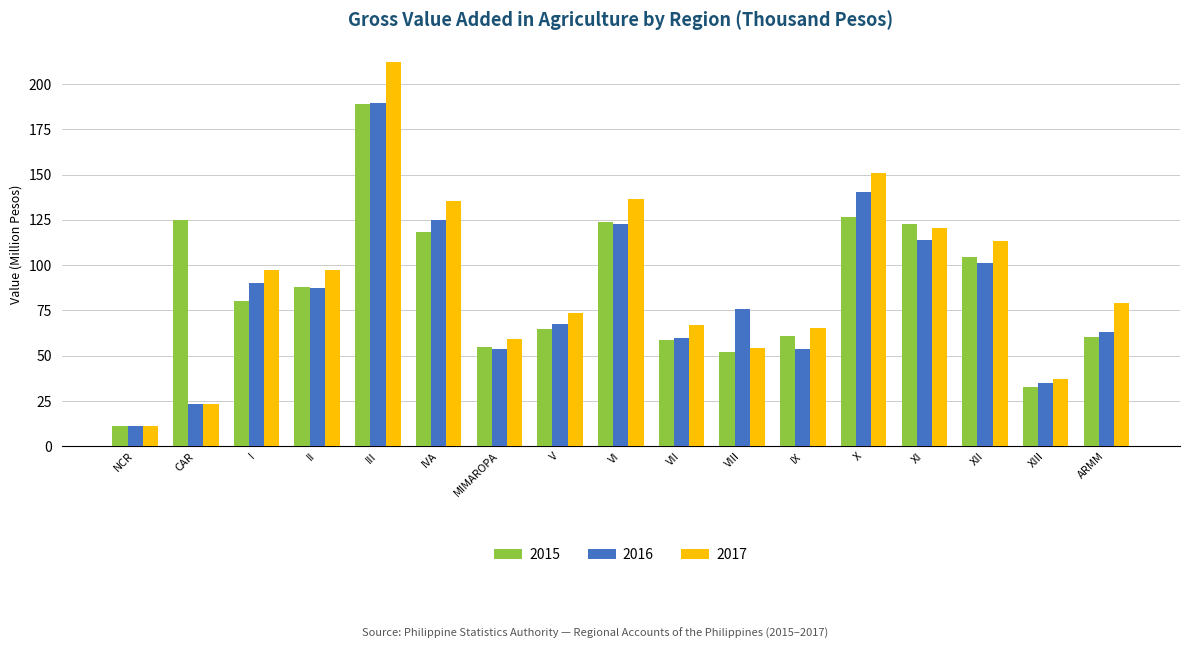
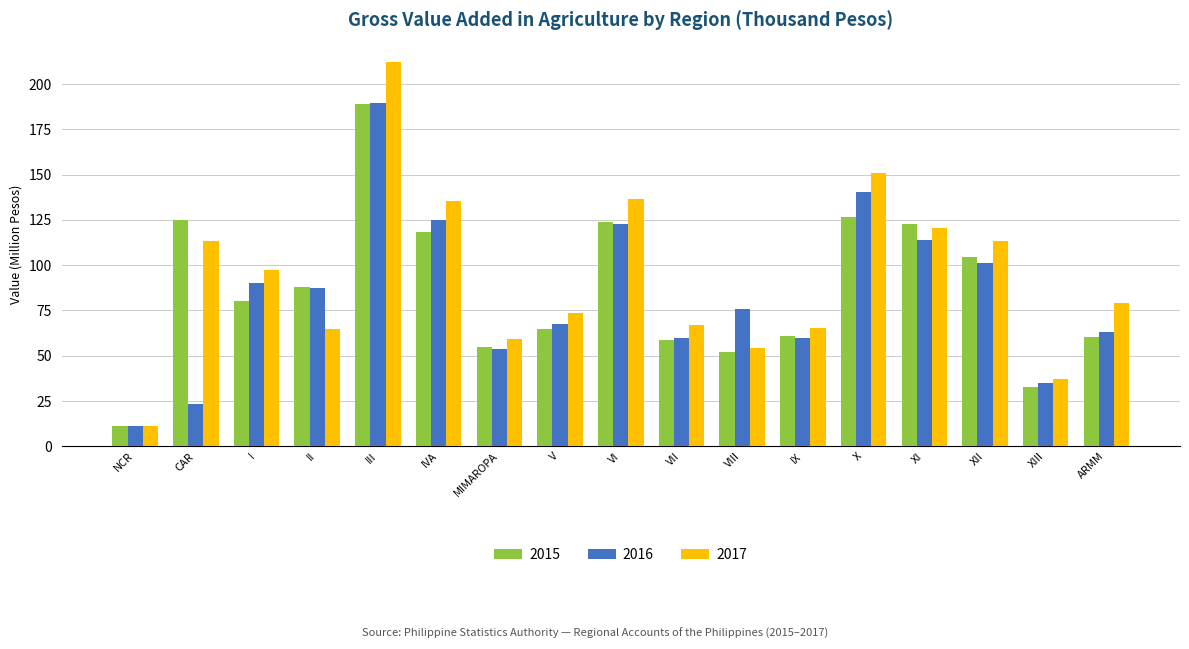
2017, CAR: 24 -> 113
2017, II: 97 -> 65
2016, IX: 54 -> 60
